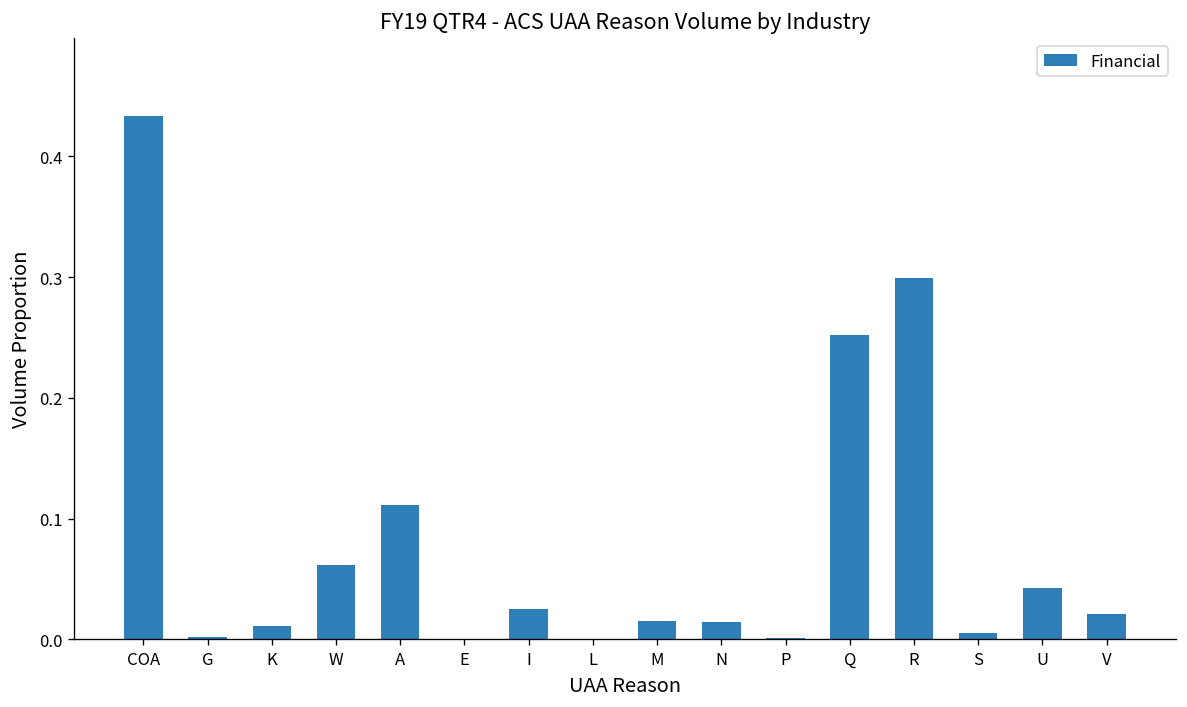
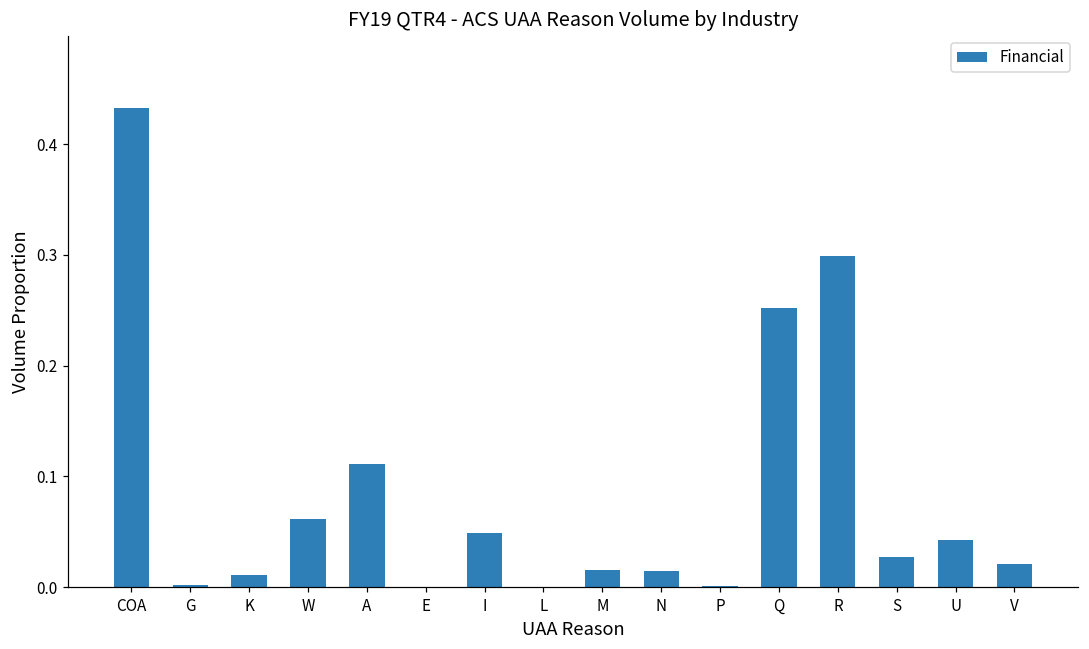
I: 0.025 -> 0.049
S: 0.005 -> 0.027
